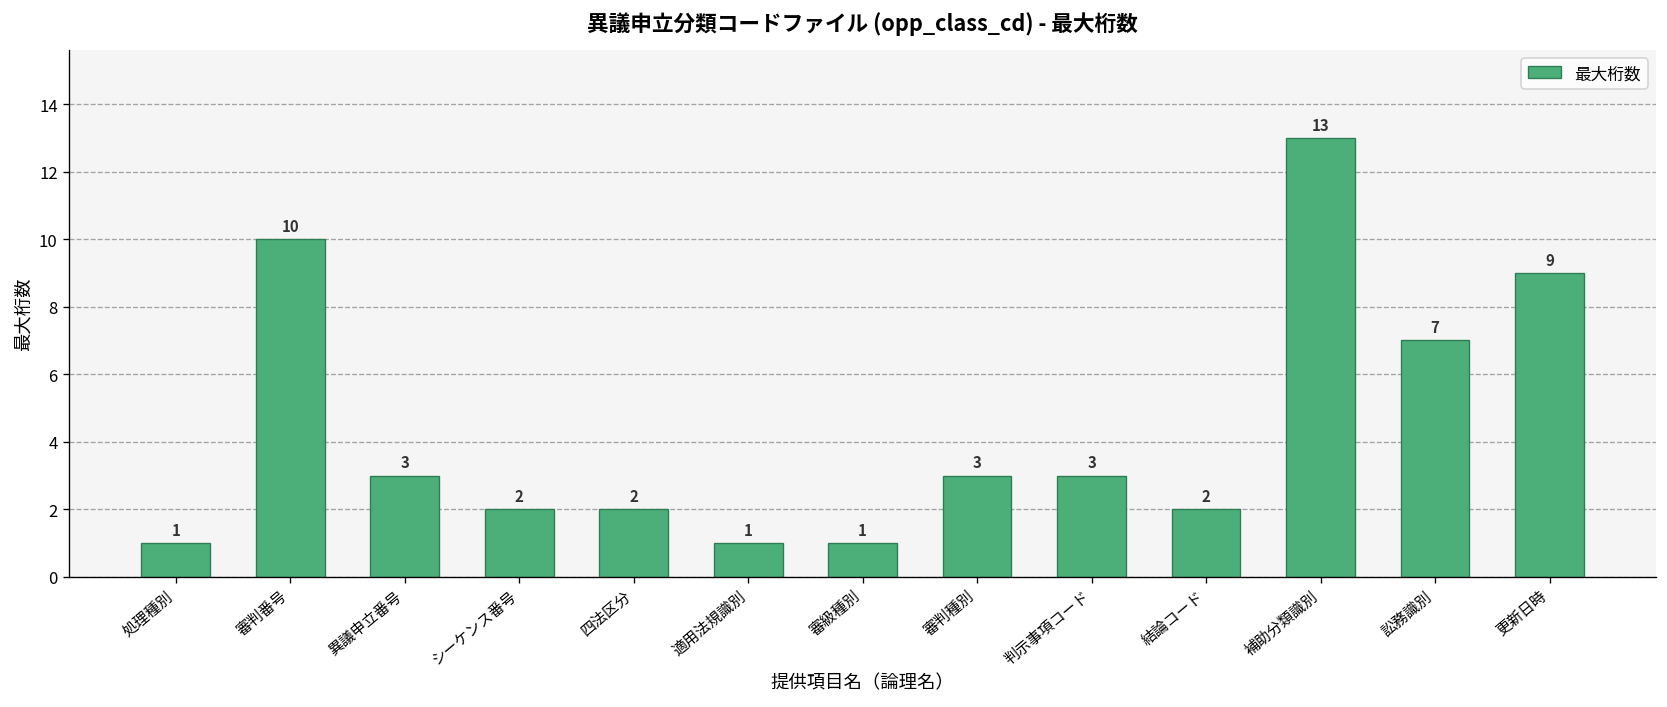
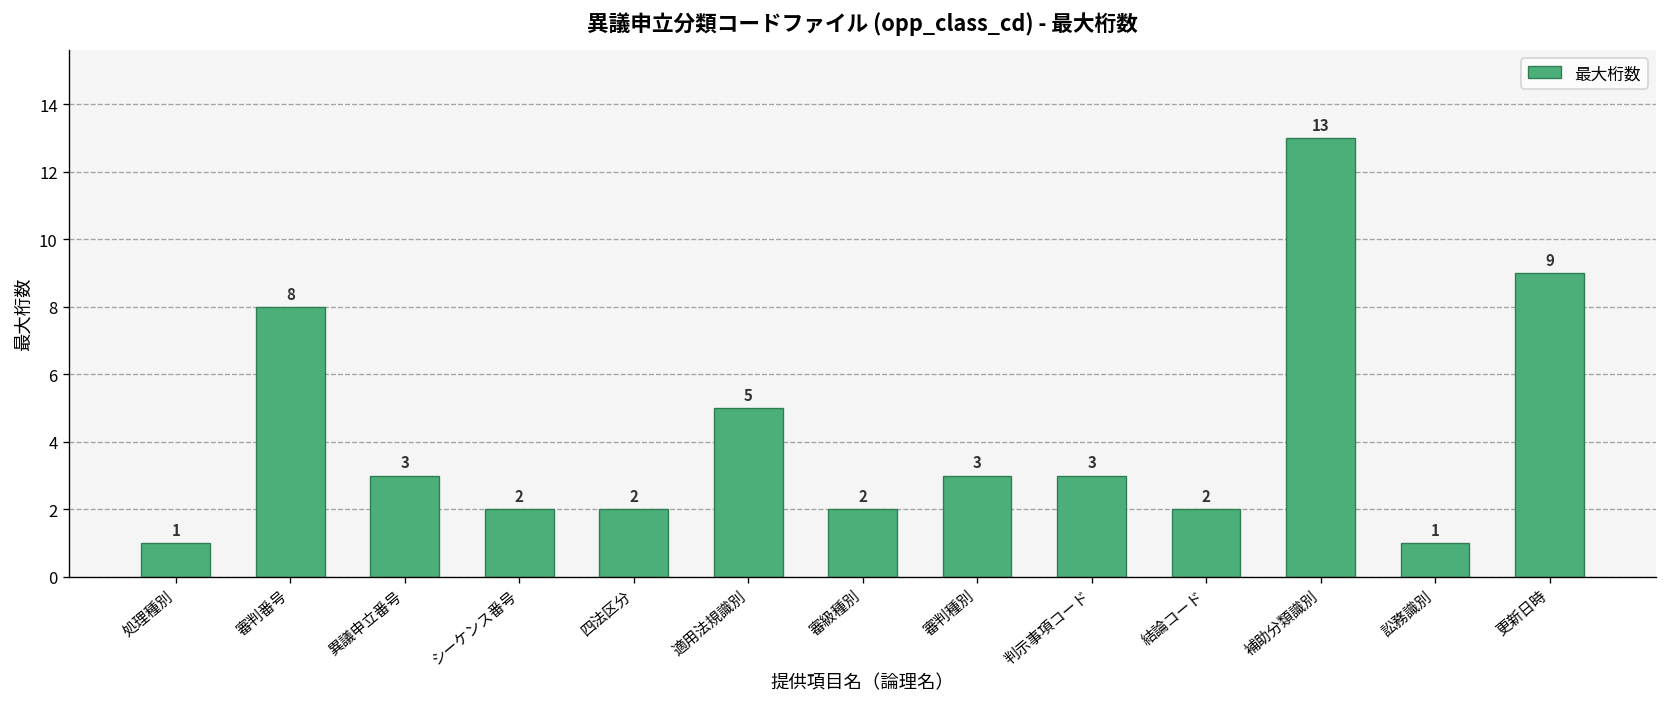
審判番号: 10 -> 8
適用法規識別: 1 -> 5
審級種別: 1 -> 2
訟務識別: 7 -> 1
